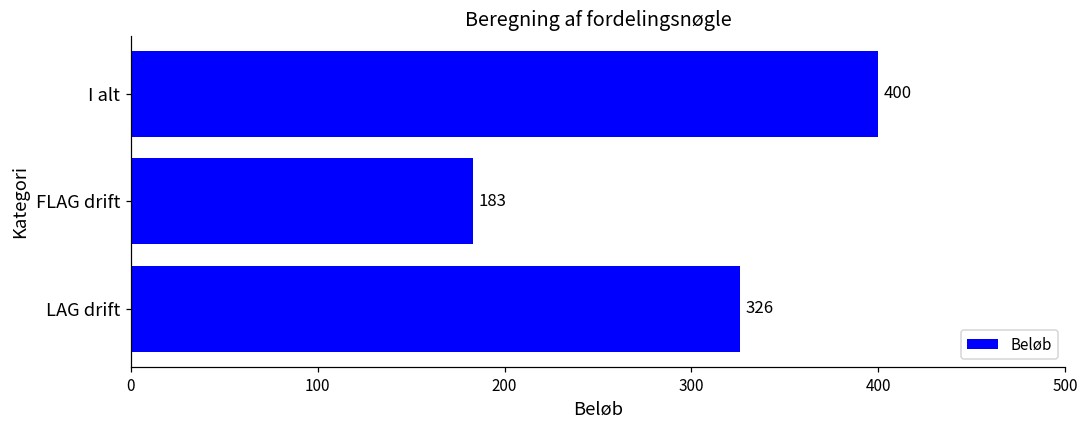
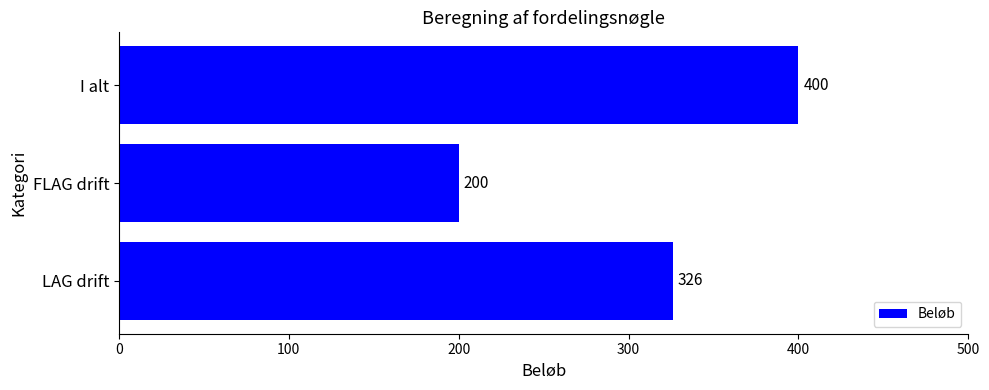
FLAG drift: 183 -> 200
